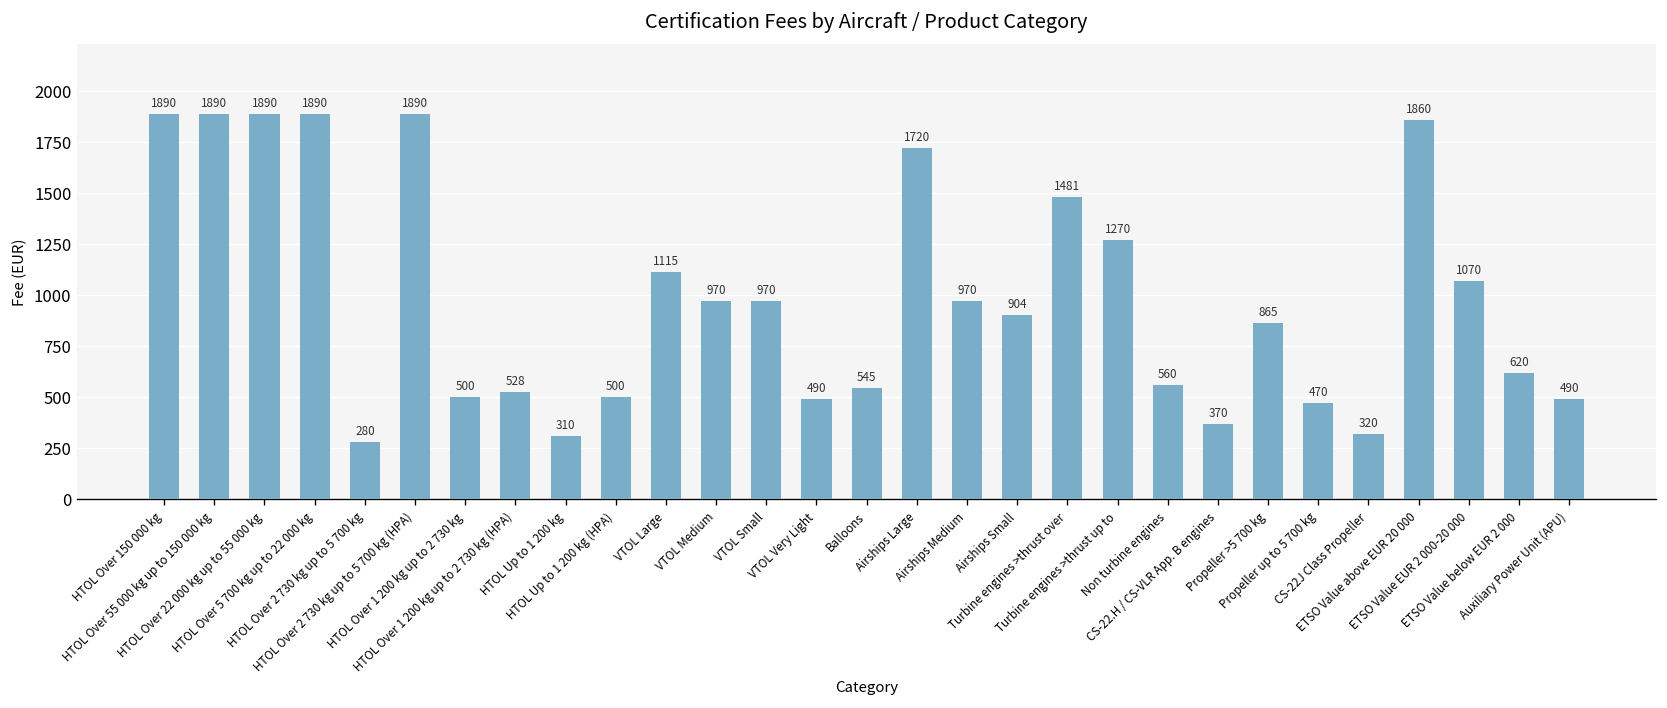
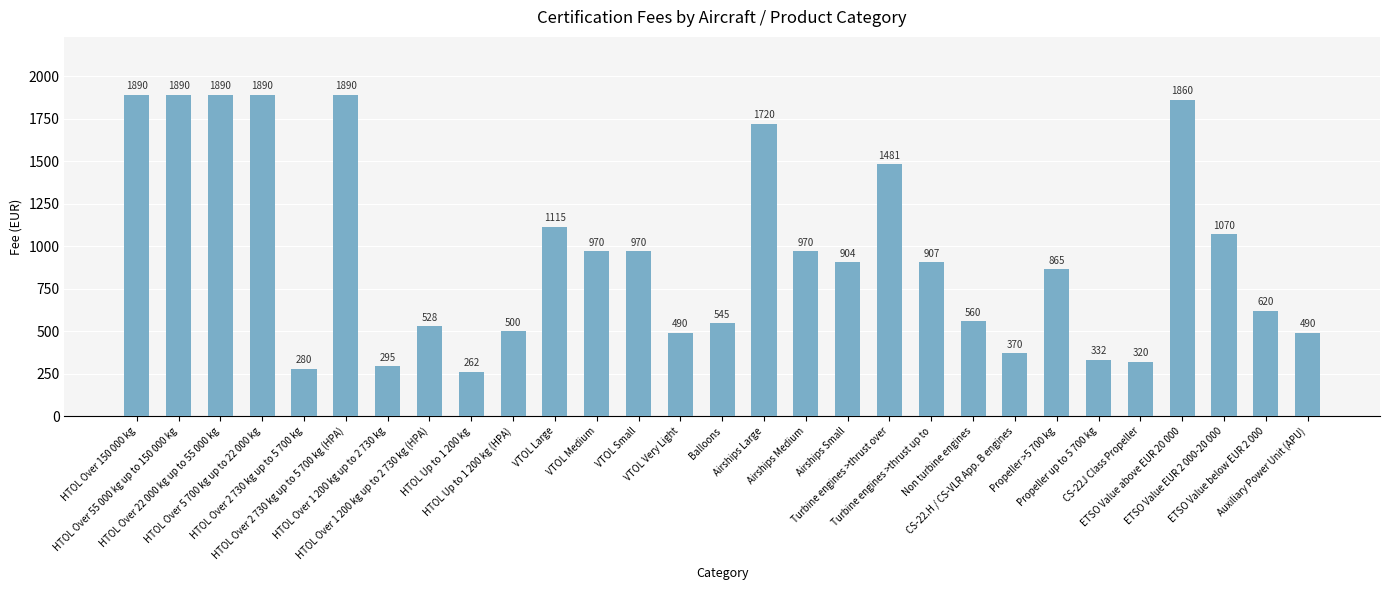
HTOL Over 1 200 kg up to 2 730 kg: 500 -> 295
HTOL Up to 1 200 kg: 310 -> 262
Turbine engines >thrust up to: 1270 -> 907
Propeller up to 5 700 kg: 470 -> 332
